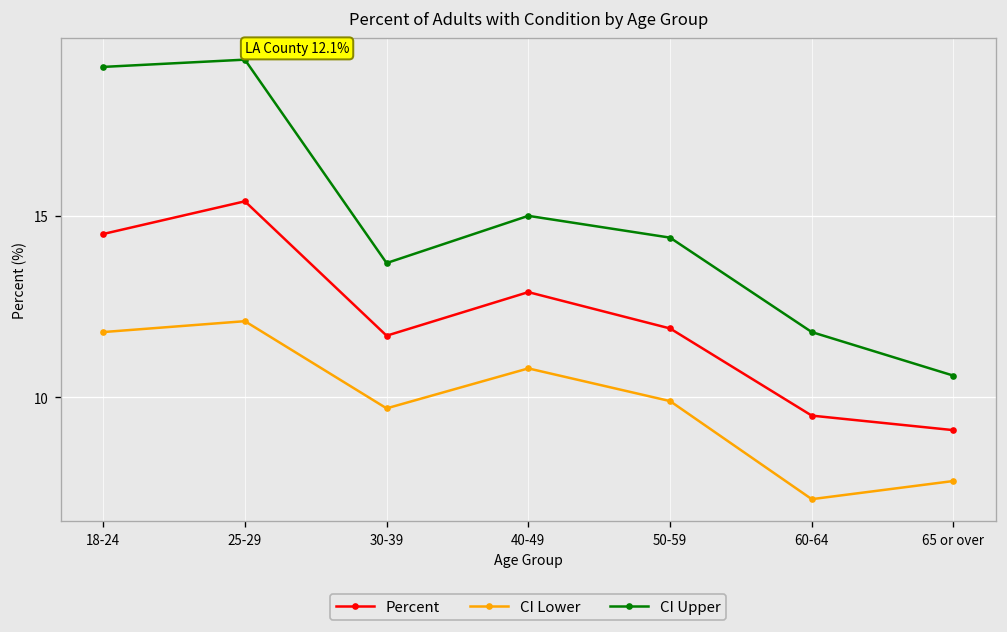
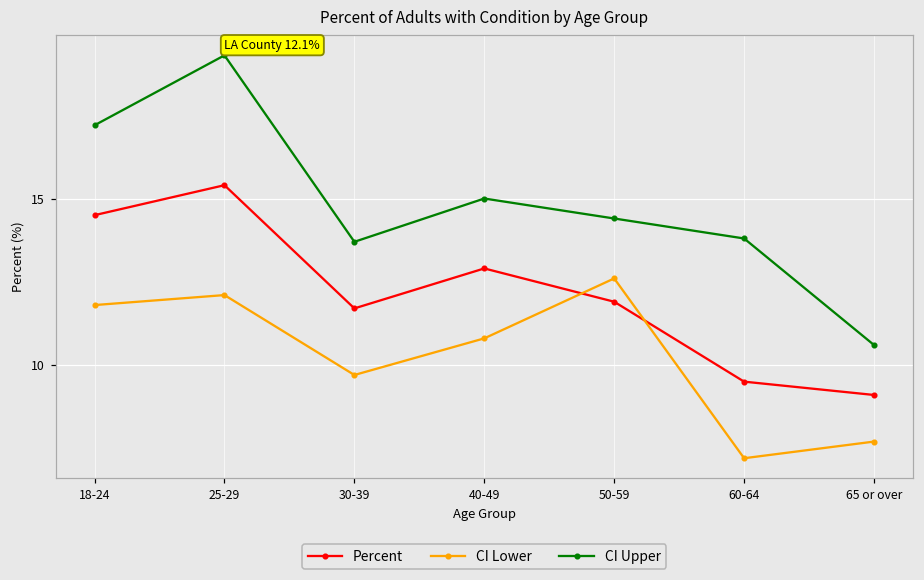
CI Upper, 18-24: 19.1 -> 17.2
CI Lower, 50-59: 9.9 -> 12.6
CI Upper, 60-64: 11.8 -> 13.8
